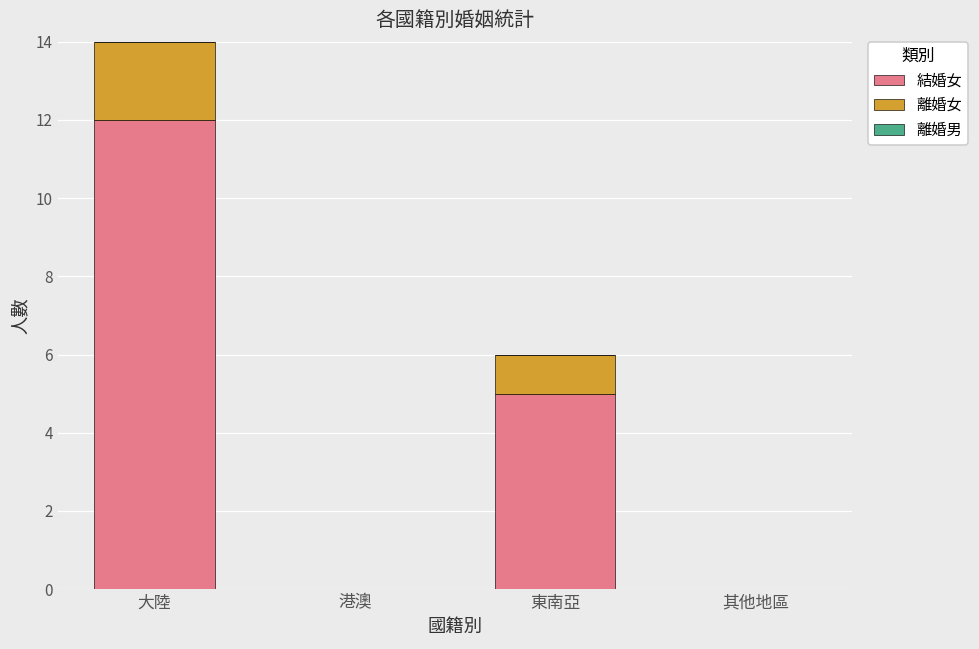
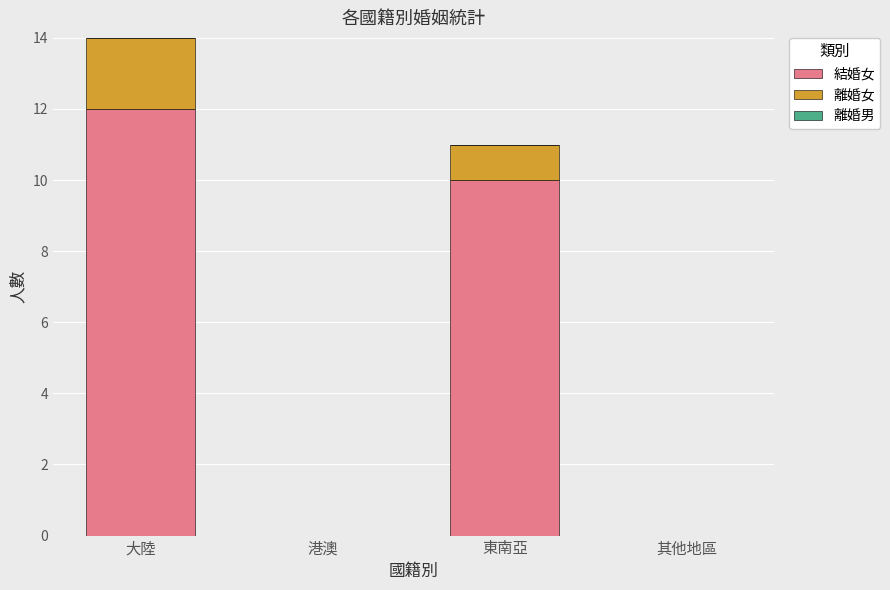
結婚女, 東南亞: 5 -> 10
